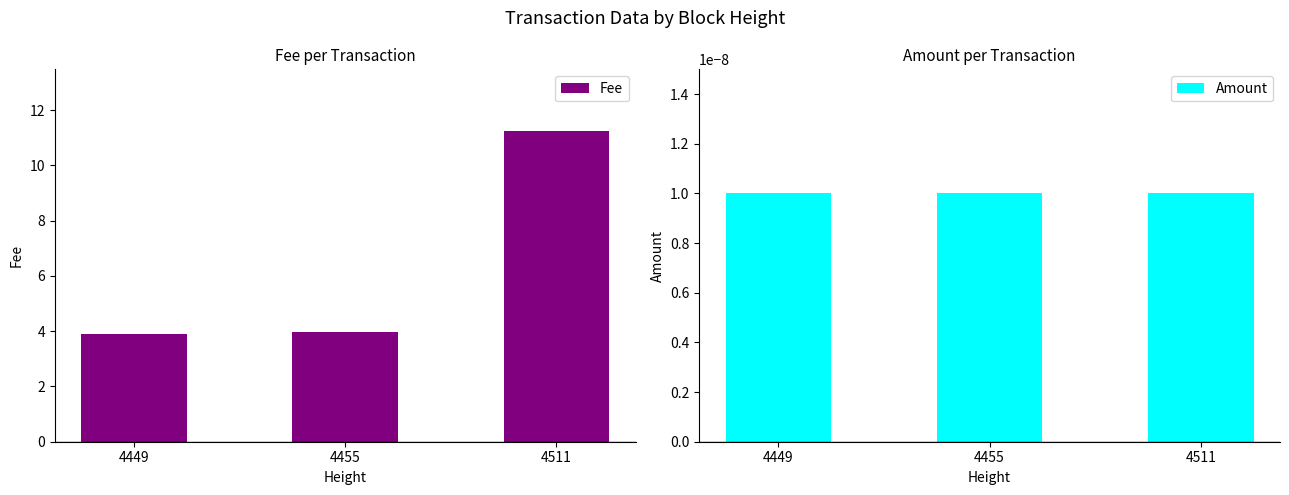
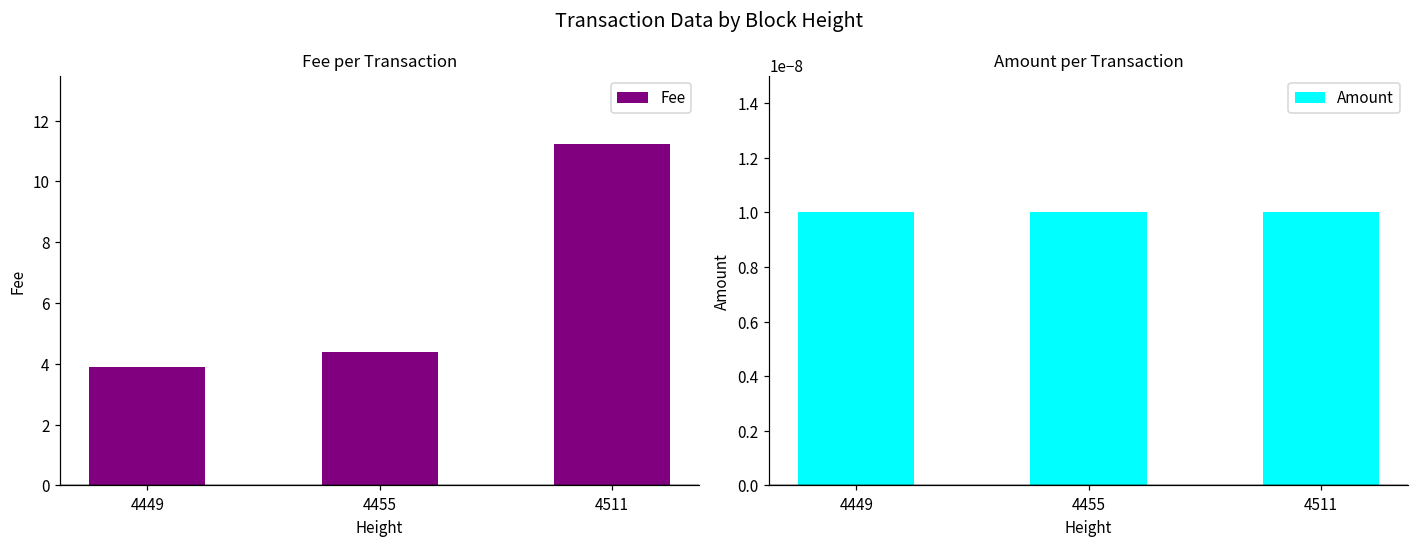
Fee per Transaction, 4455: 4.0 -> 4.4
